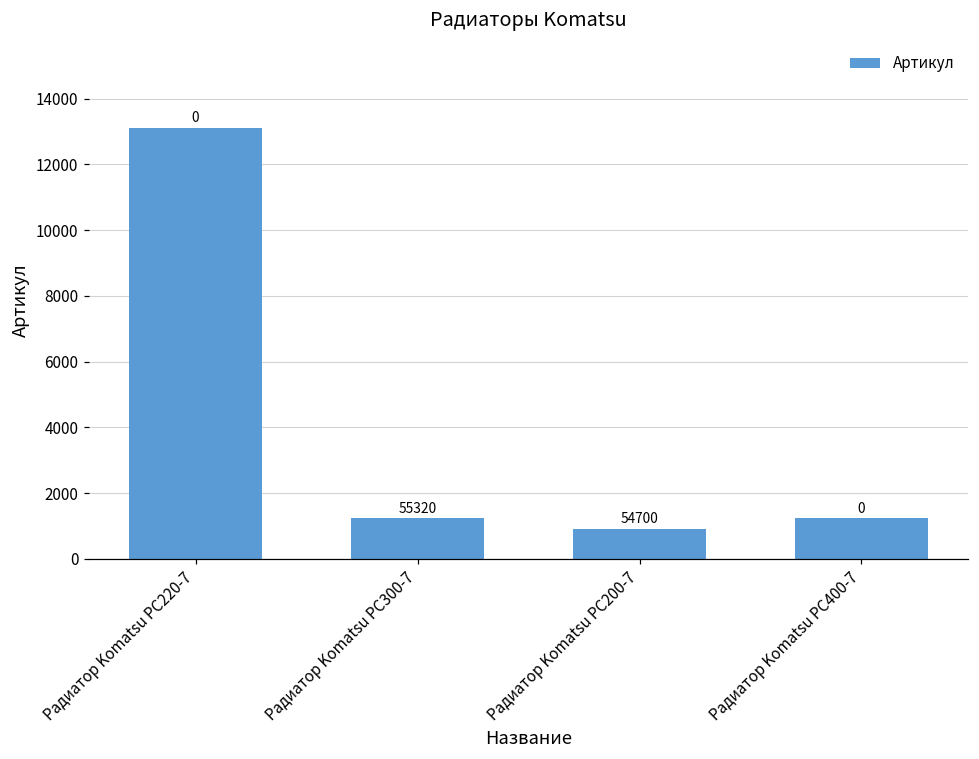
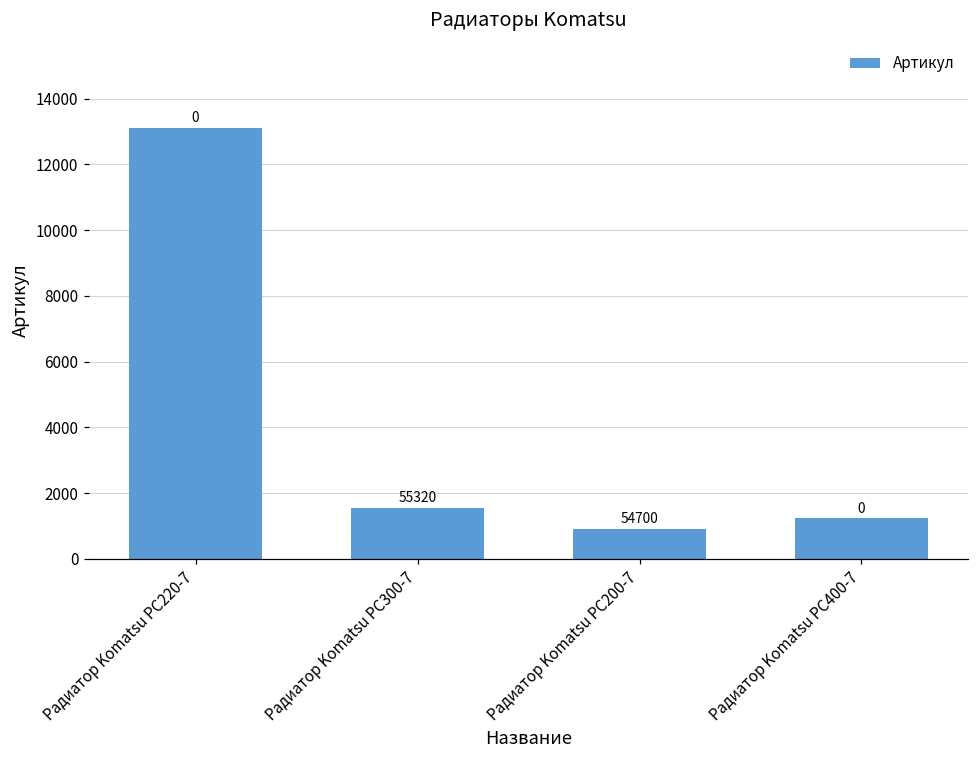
Радиатор Komatsu PC300-7: 1200 -> 1600
